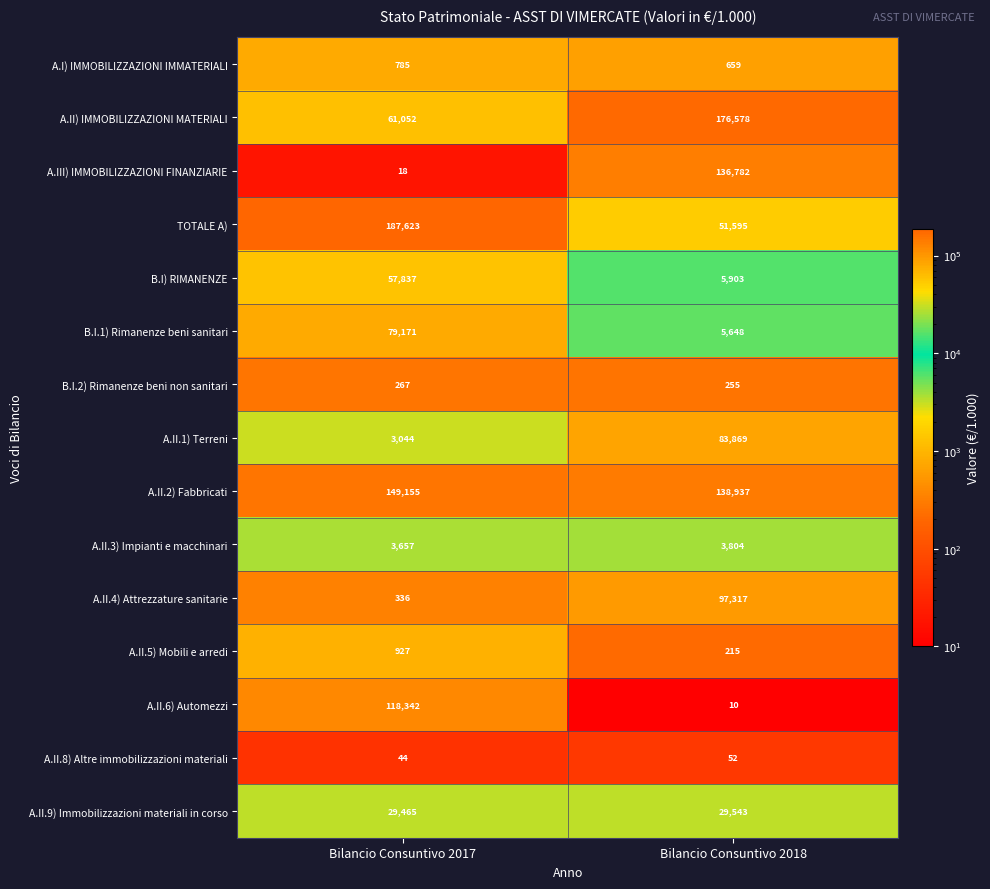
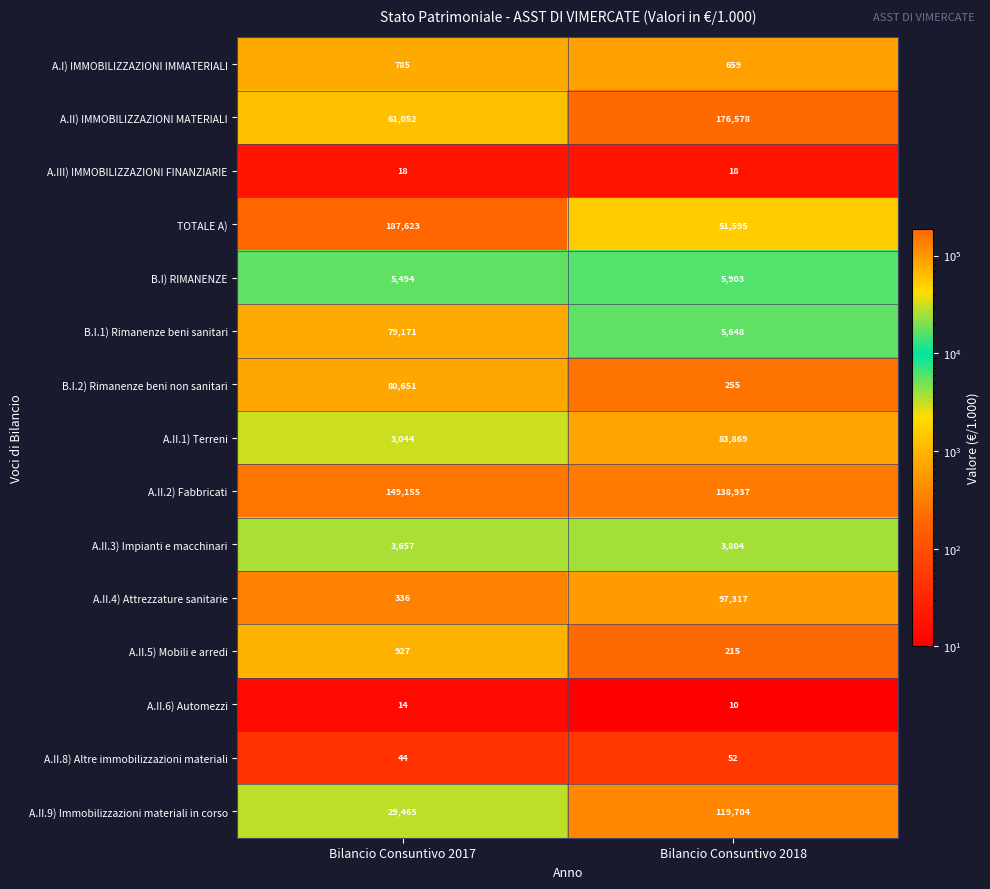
A.III) IMMOBILIZZAZIONI FINANZIARIE, Bilancio Consuntivo 2018: 136,782 -> 18
B.I) RIMANENZE, Bilancio Consuntivo 2017: 57,837 -> 5,494
B.I.2) Rimanenze beni non sanitari, Bilancio Consuntivo 2017: 267 -> 80,651
A.II.6) Automezzi, Bilancio Consuntivo 2017: 118,342 -> 14
A.II.9) Immobilizzazioni materiali in corso, Bilancio Consuntivo 2018: 29,543 -> 119,704
